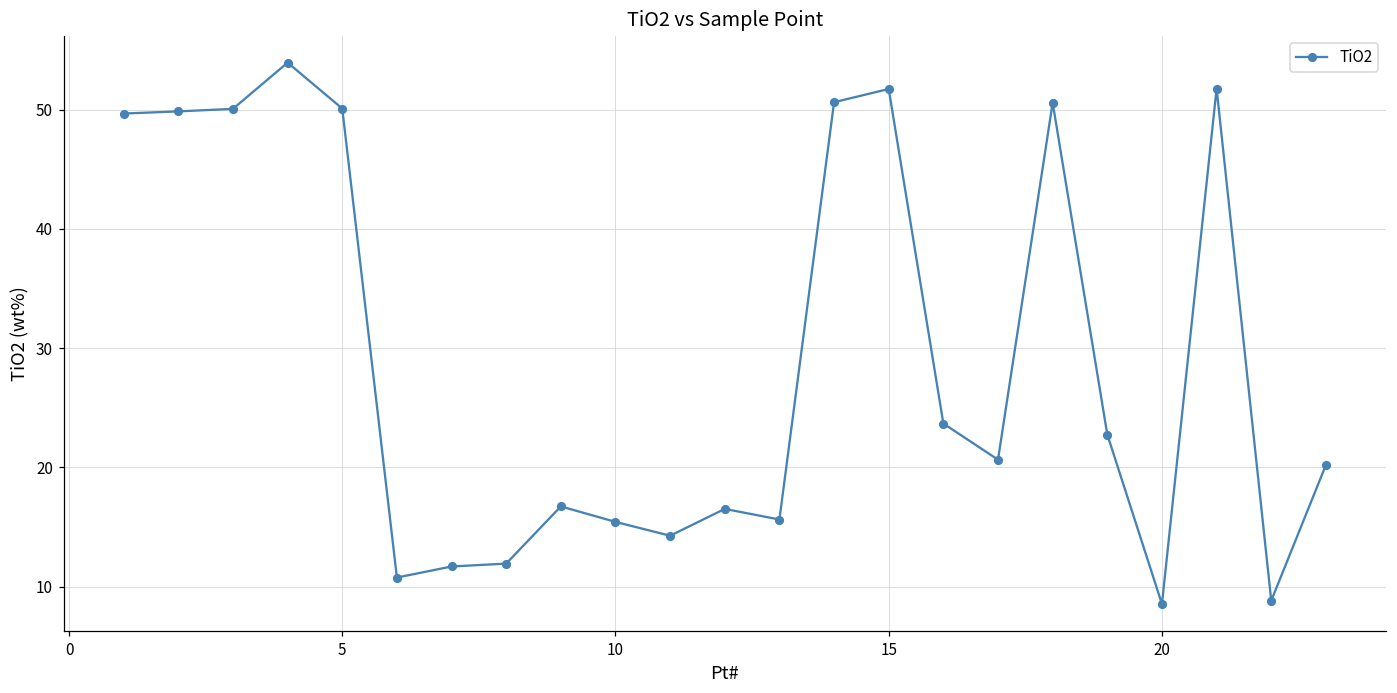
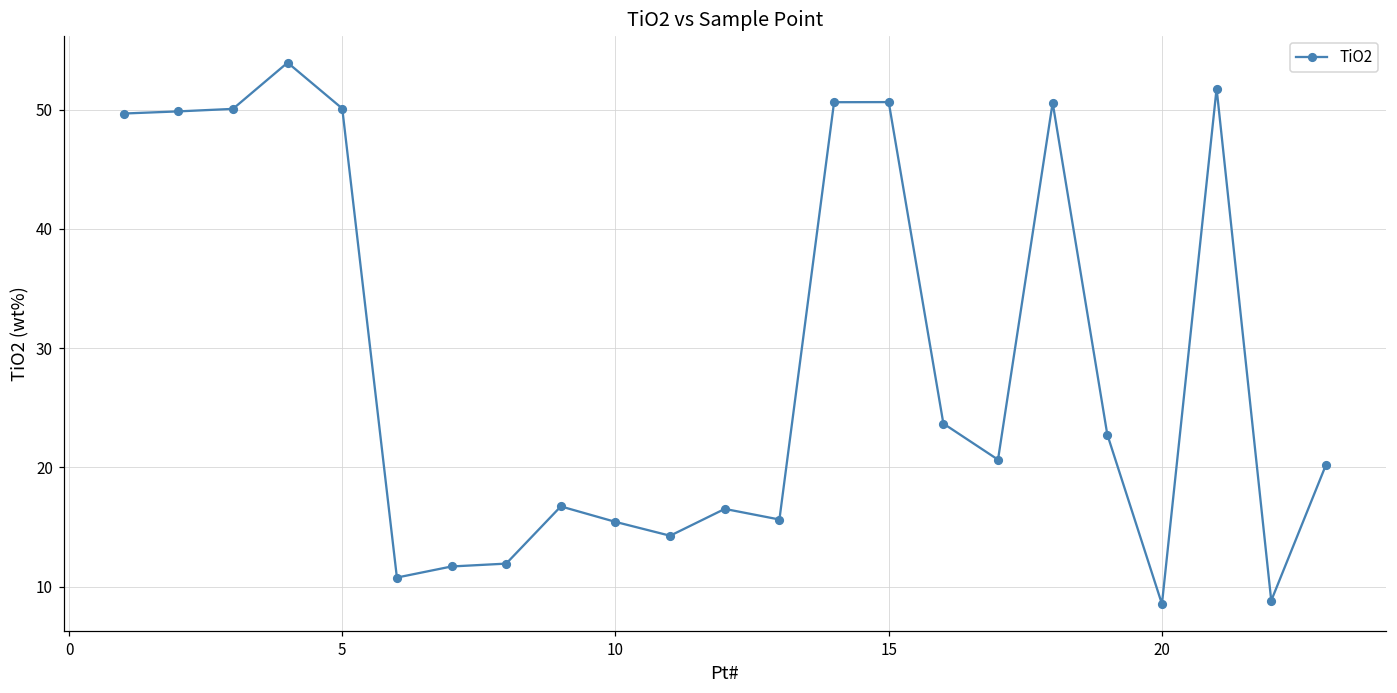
15: 51.7 -> 50.6
